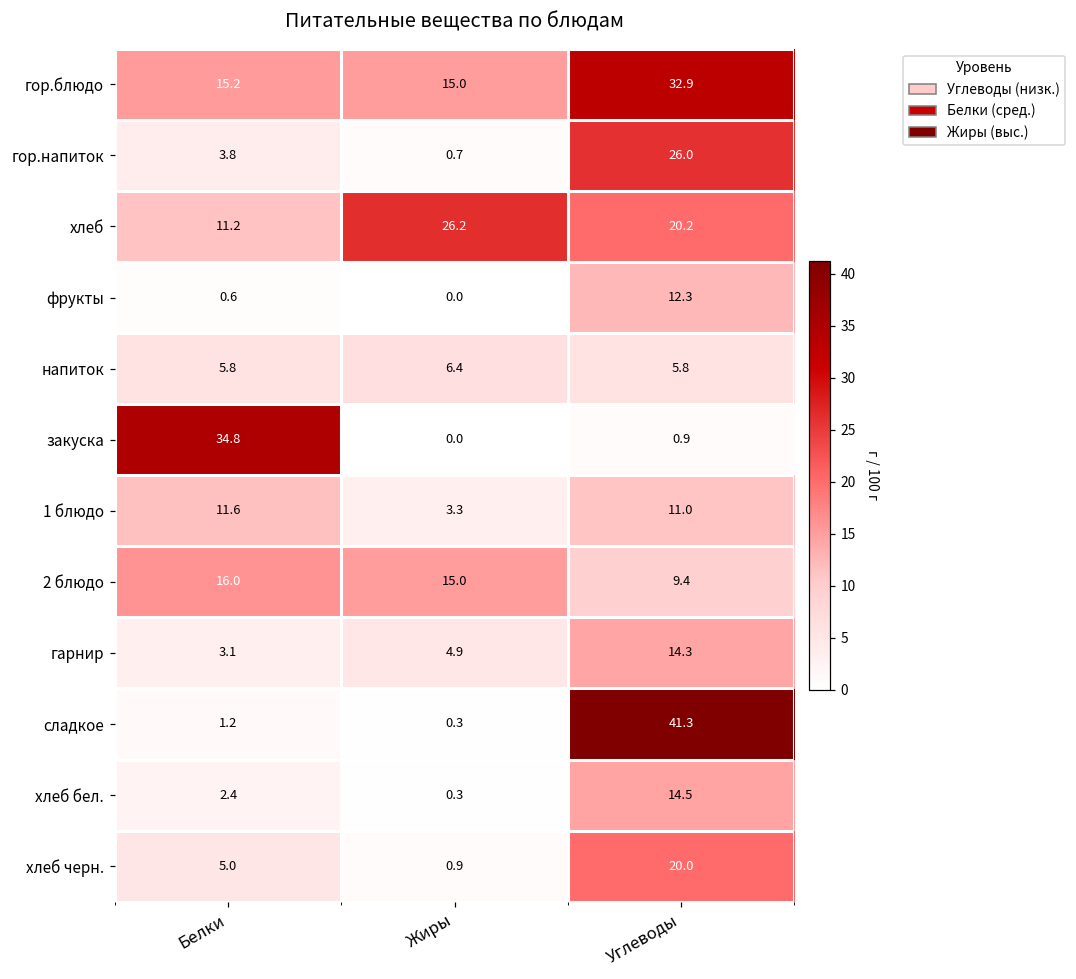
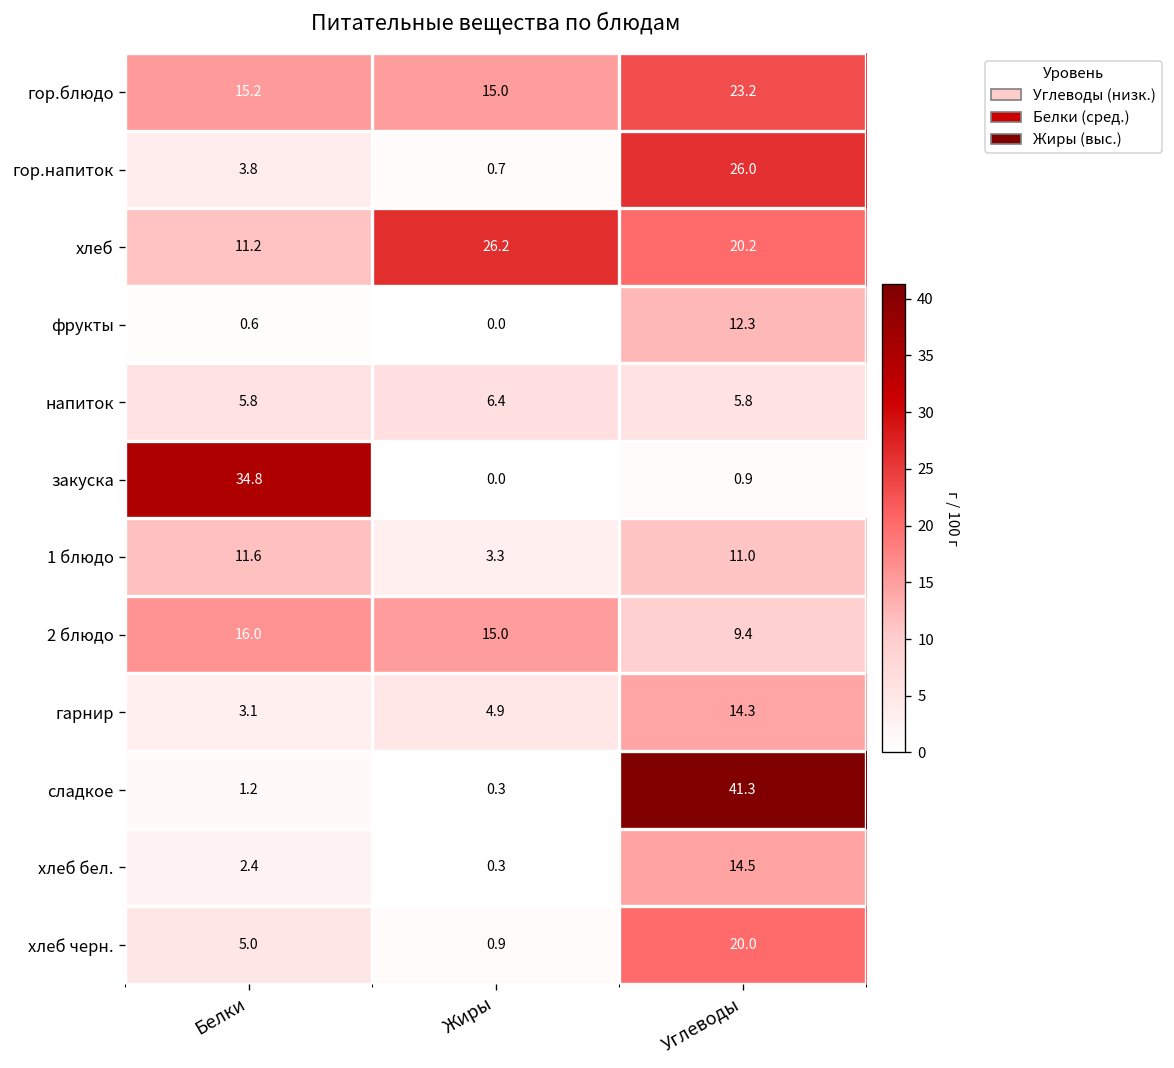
гор.блюдо, Углеводы: 32.9 -> 23.2
